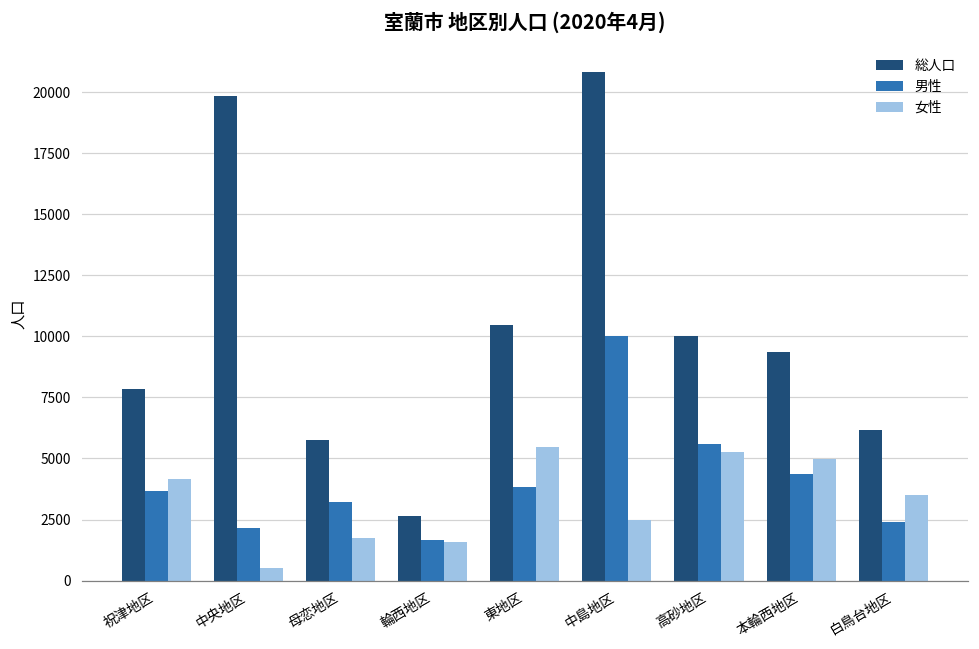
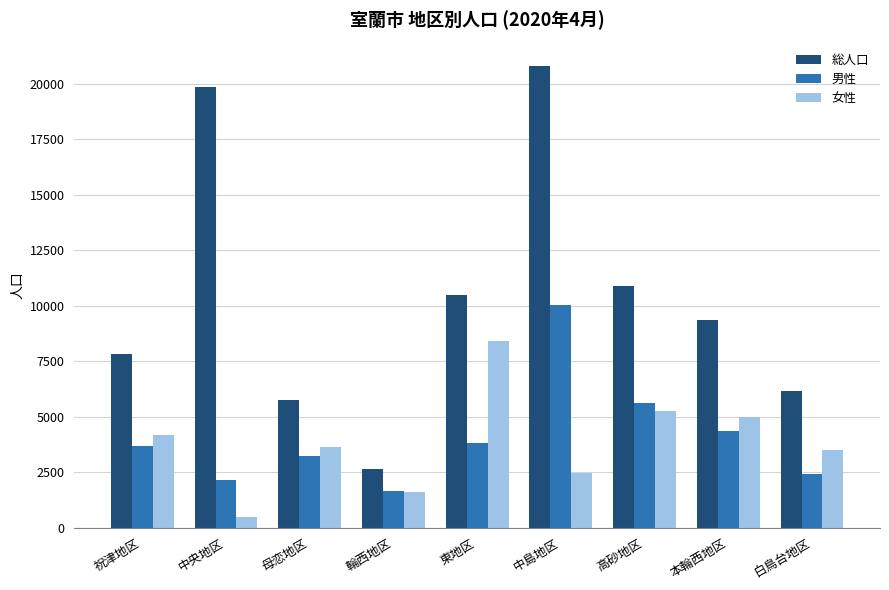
女性, 母恋地区: 1700 -> 3600
女性, 東地区: 5500 -> 8400
総人口, 高砂地区: 10000 -> 10900
